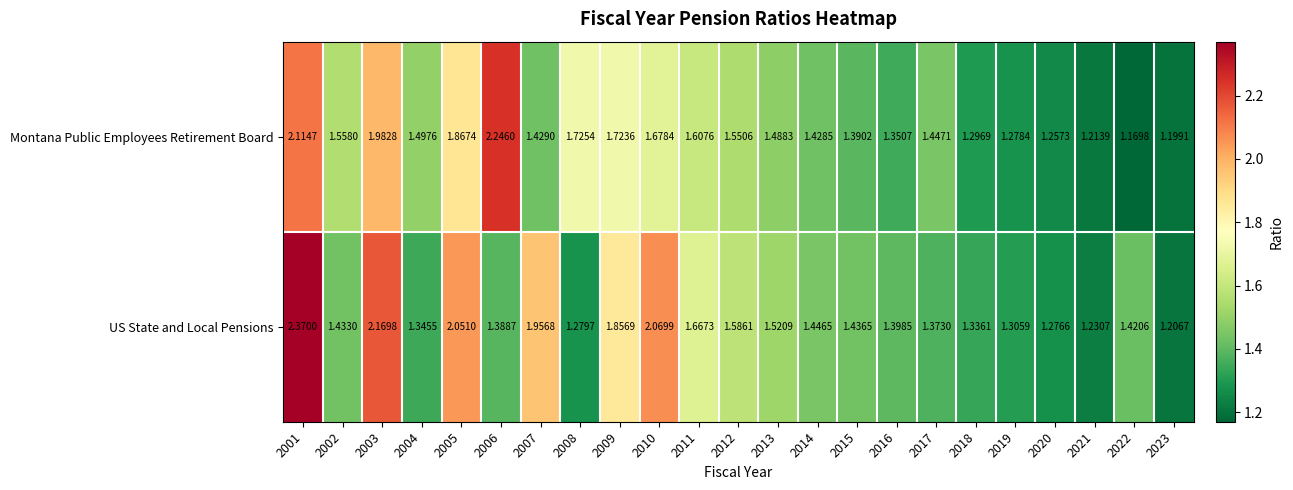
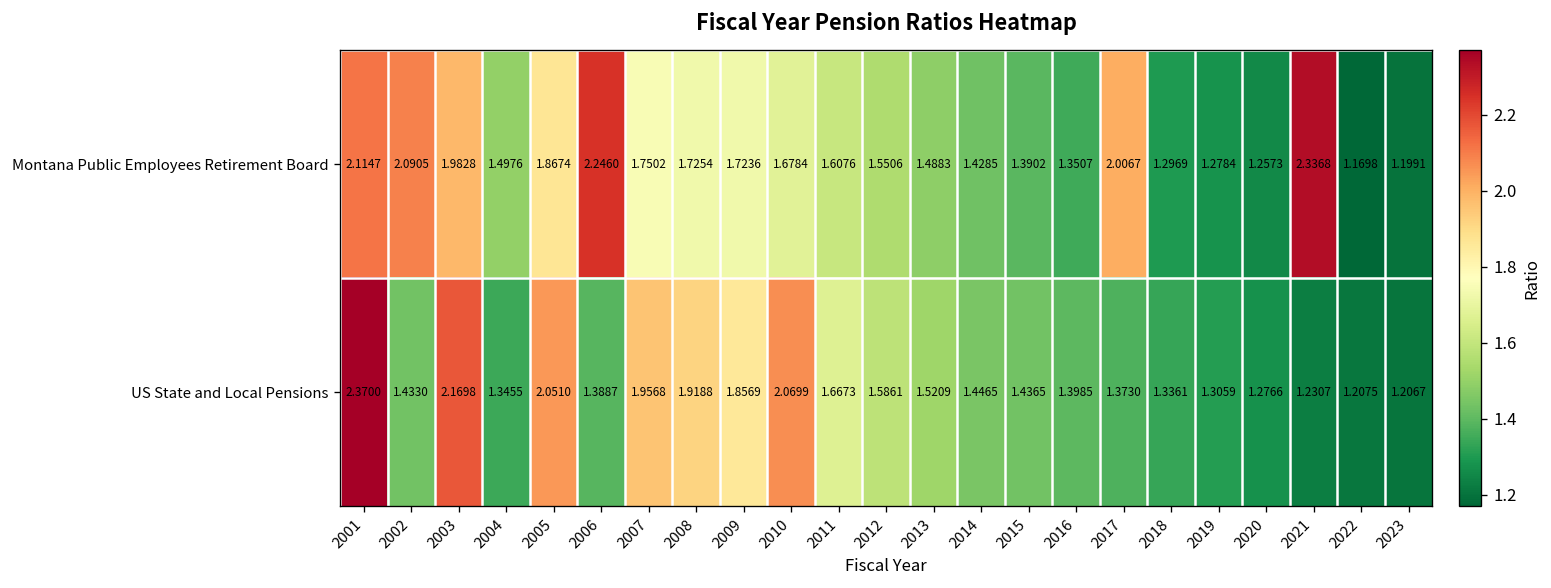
Montana Public Employees Retirement Board, 2002: 1.5580 -> 2.0905
Montana Public Employees Retirement Board, 2007: 1.4290 -> 1.7502
Montana Public Employees Retirement Board, 2017: 1.4471 -> 2.0067
Montana Public Employees Retirement Board, 2021: 1.2139 -> 2.3368
US State and Local Pensions, 2008: 1.2797 -> 1.9188
US State and Local Pensions, 2022: 1.4206 -> 1.2075
